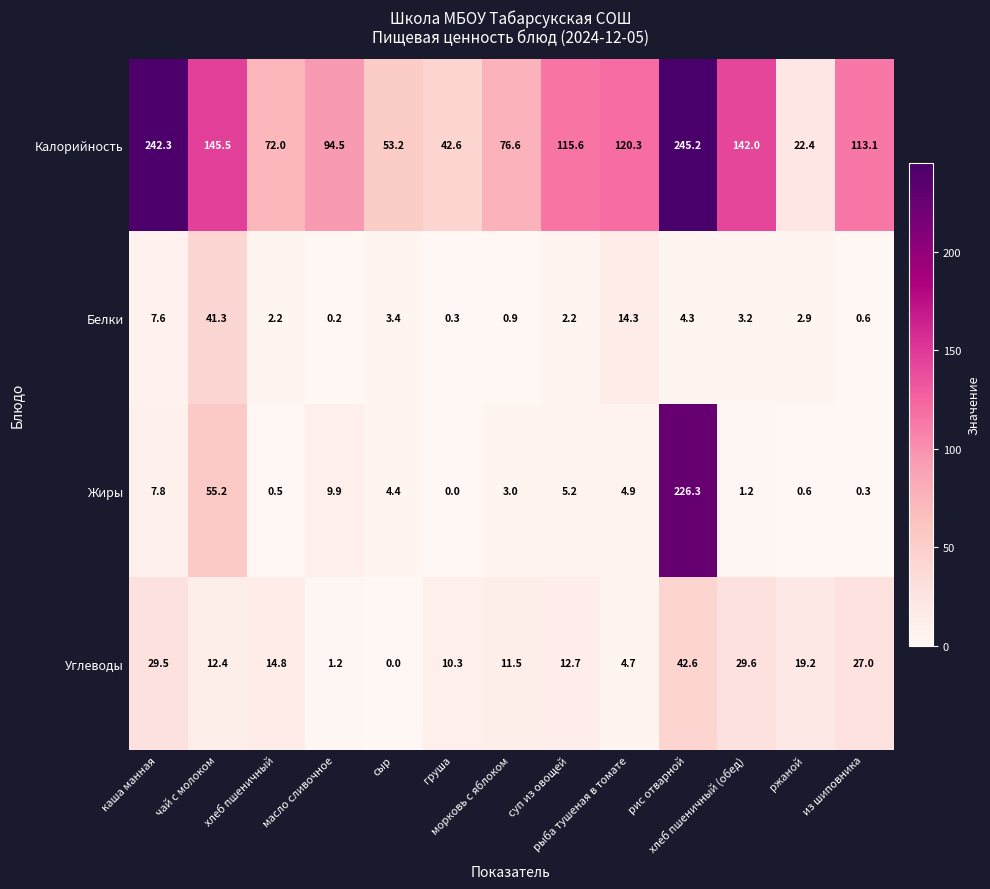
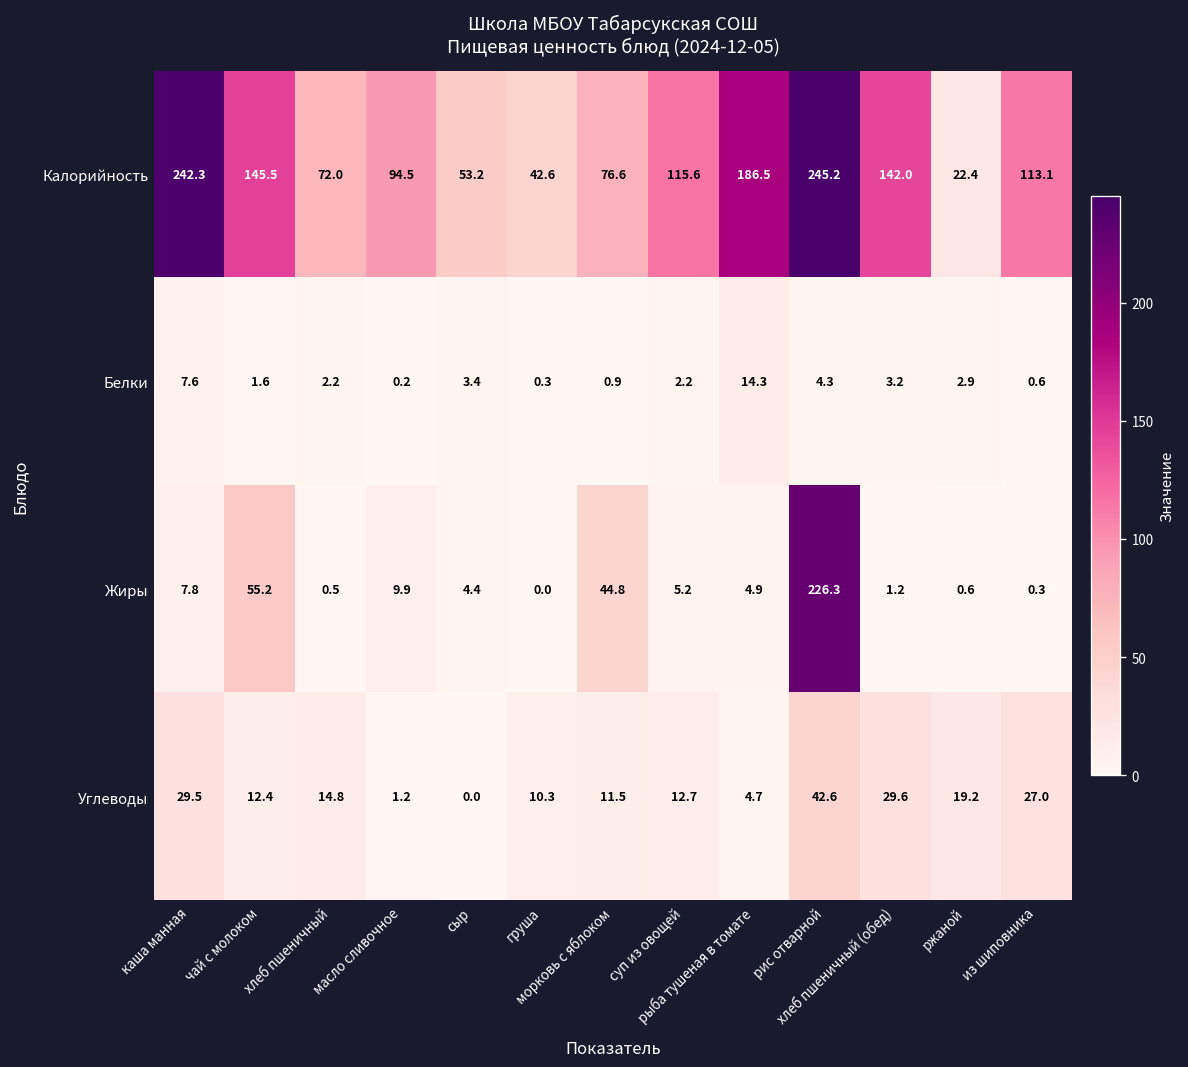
Калорийность, рыба тушеная в томате: 120.3 -> 186.5
Белки, чай с молоком: 41.3 -> 1.6
Жиры, морковь с яблоком: 3.0 -> 44.8
